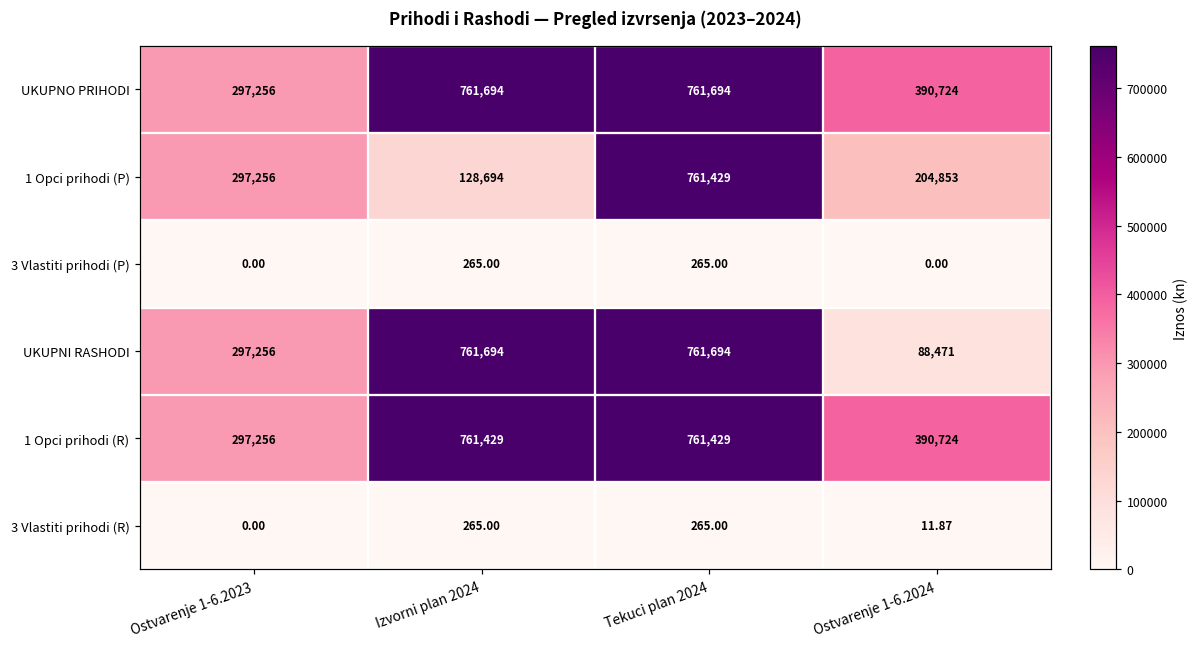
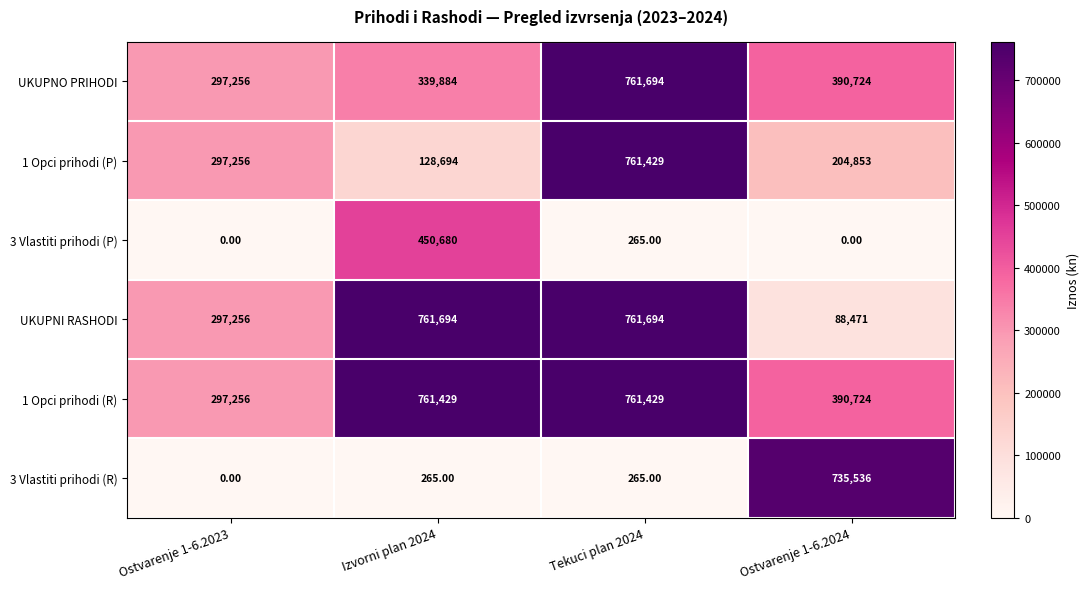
UKUPNO PRIHODI, Izvorni plan 2024: 761,694 -> 339,884
3 Vlastiti prihodi (P), Izvorni plan 2024: 265.00 -> 450,680
3 Vlastiti prihodi (R), Ostvarenje 1-6.2024: 11.87 -> 735,536
